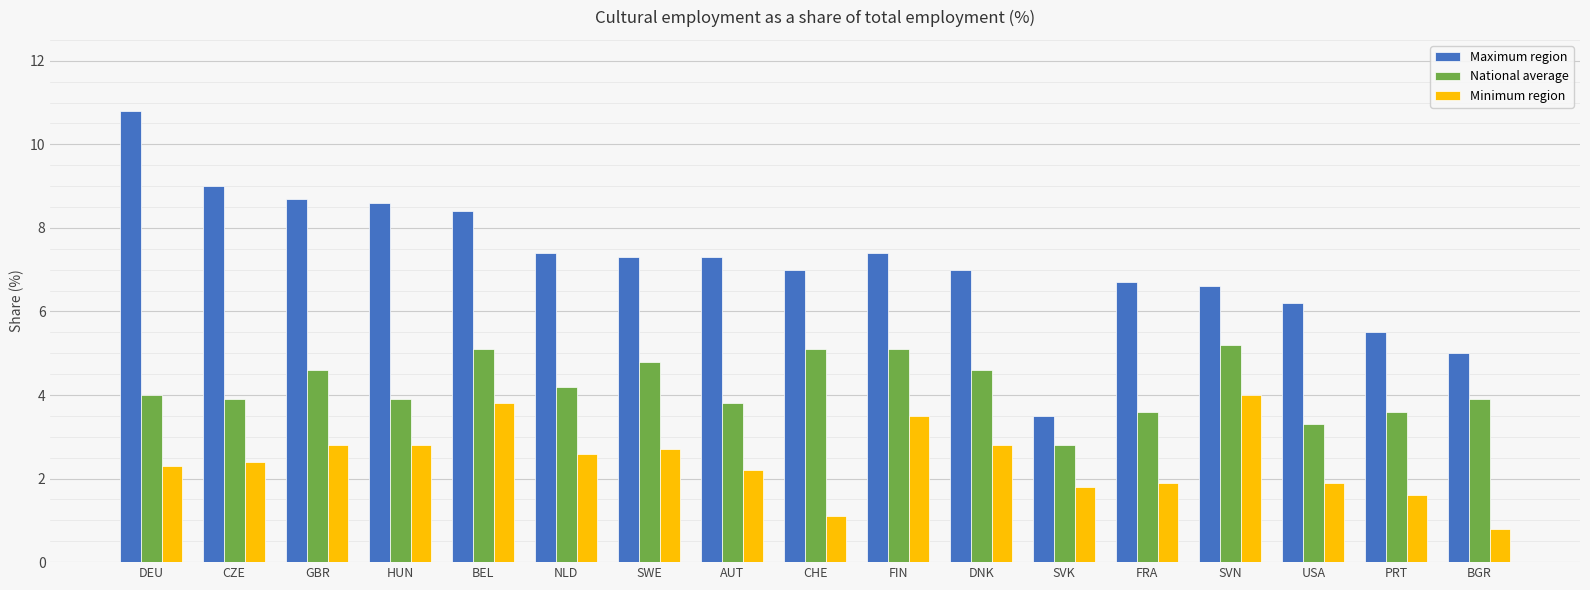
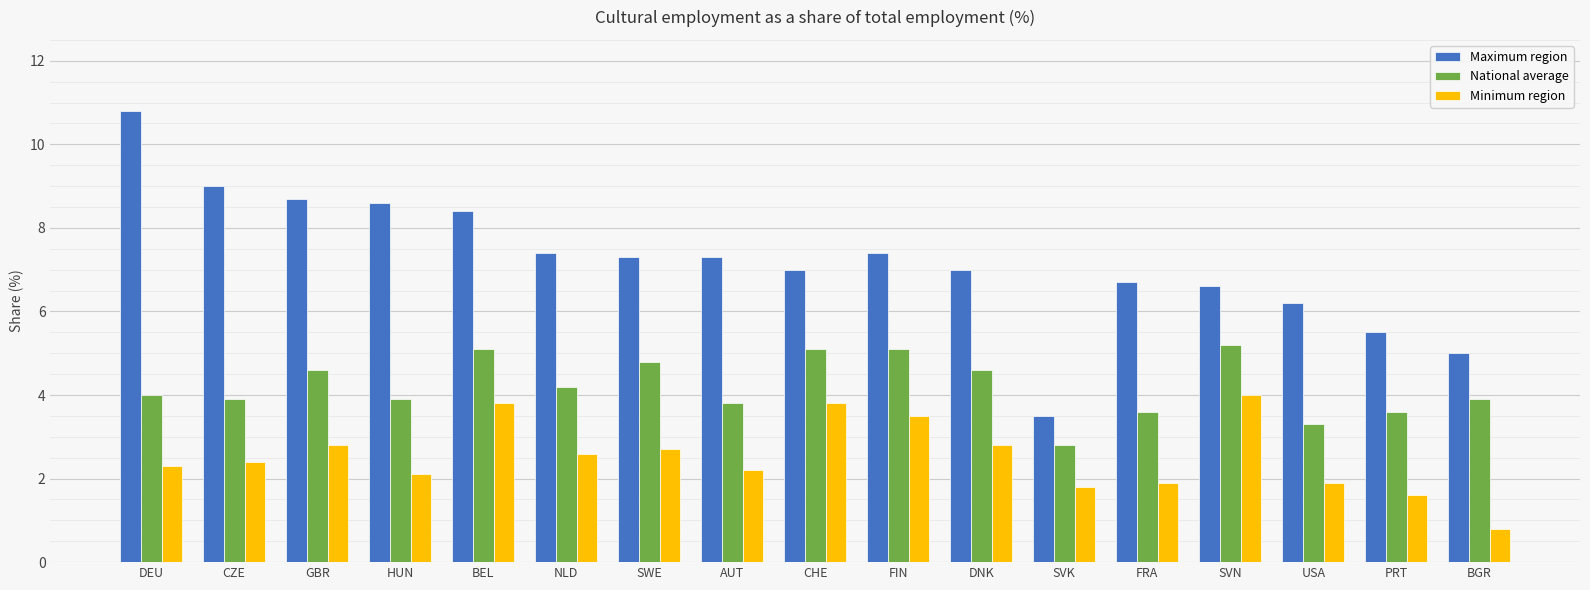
Minimum region, HUN: 2.8 -> 2.1
Minimum region, CHE: 1.1 -> 3.8
